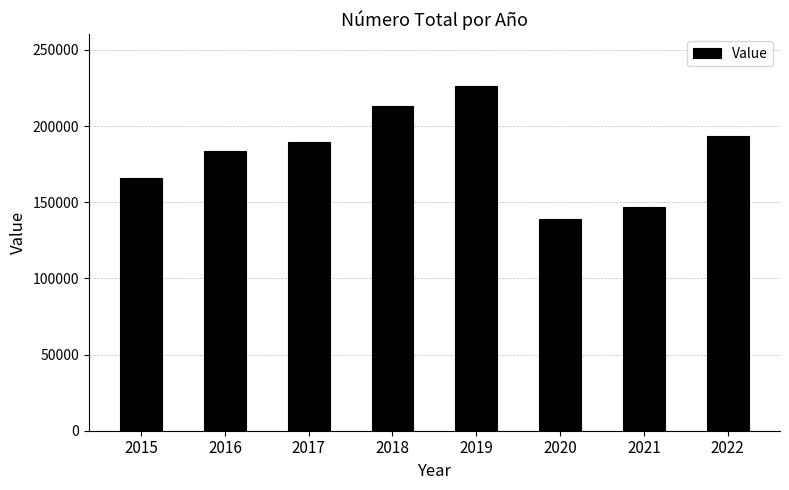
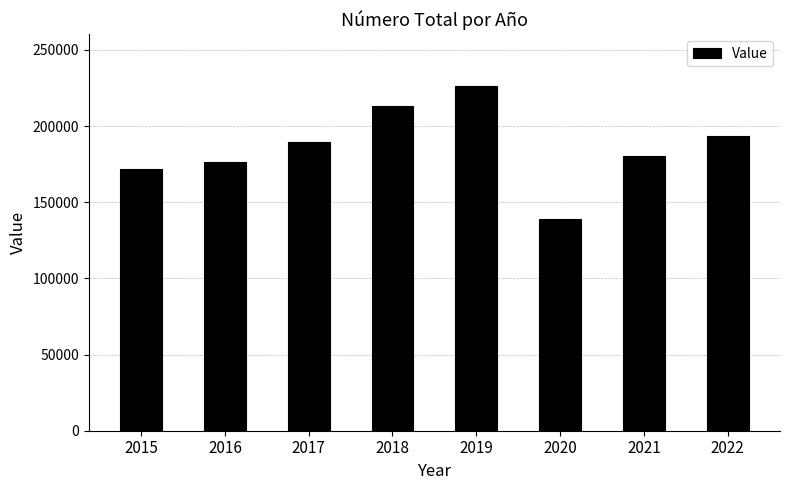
2015: 166000 -> 172000
2016: 184000 -> 176000
2021: 147000 -> 181000
